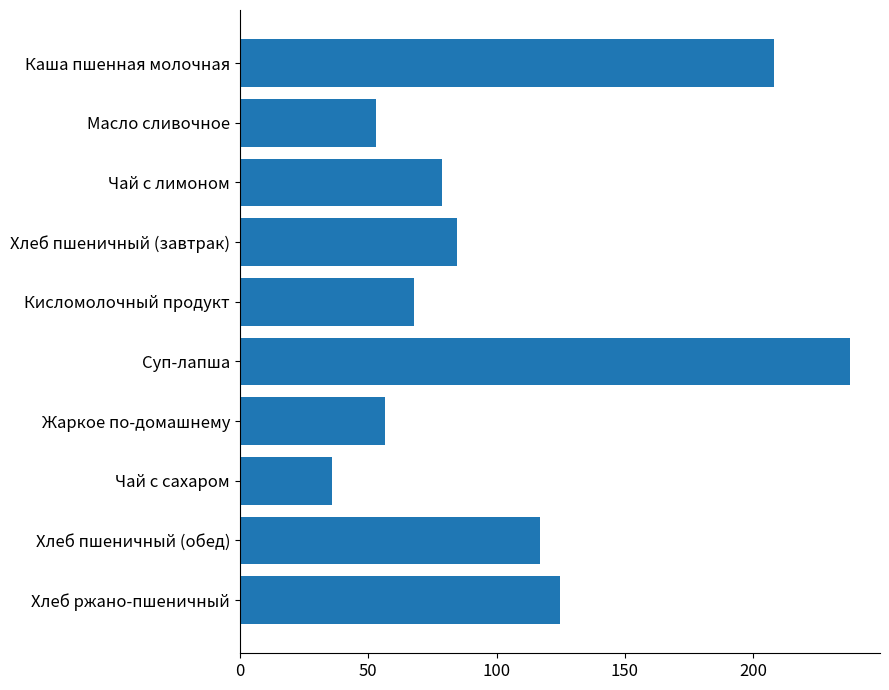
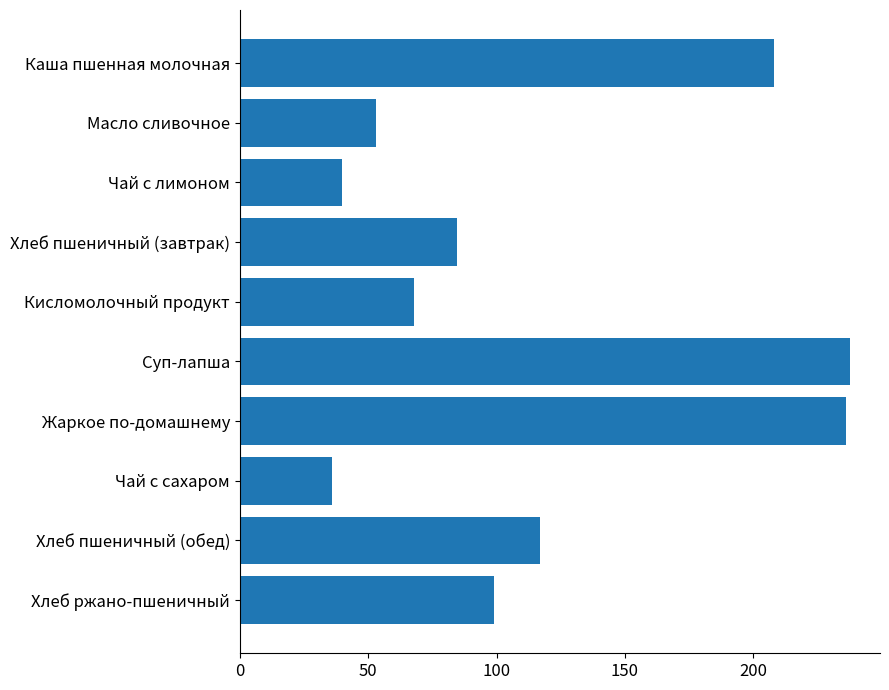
Чай с лимоном: 79 -> 40
Жаркое по-домашнему: 57 -> 236
Хлеб ржано-пшеничный: 125 -> 99
